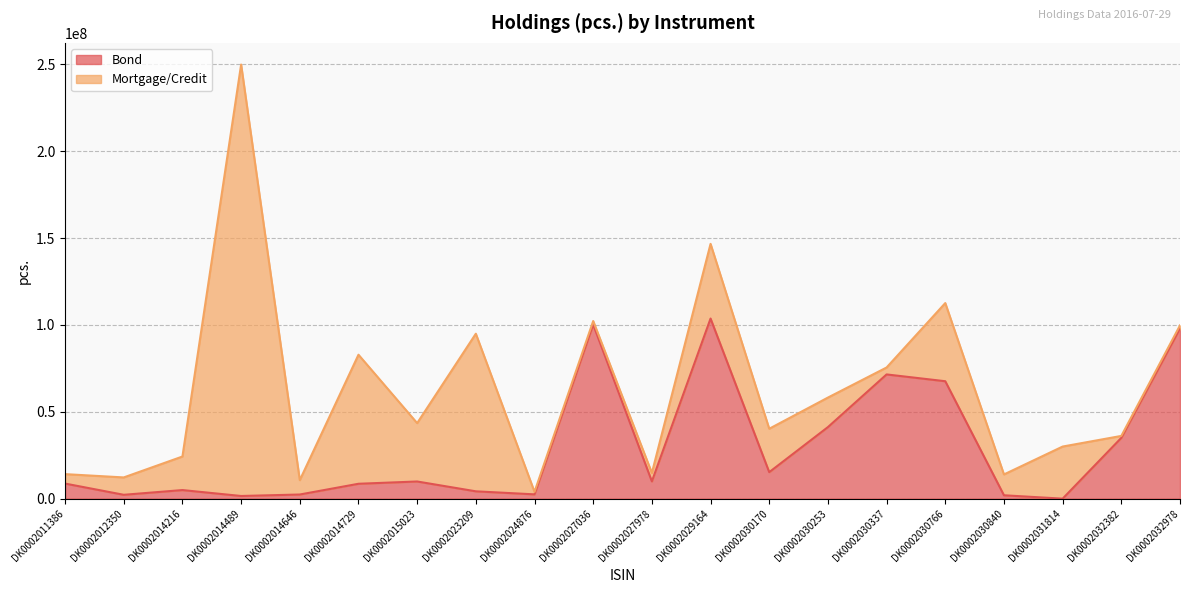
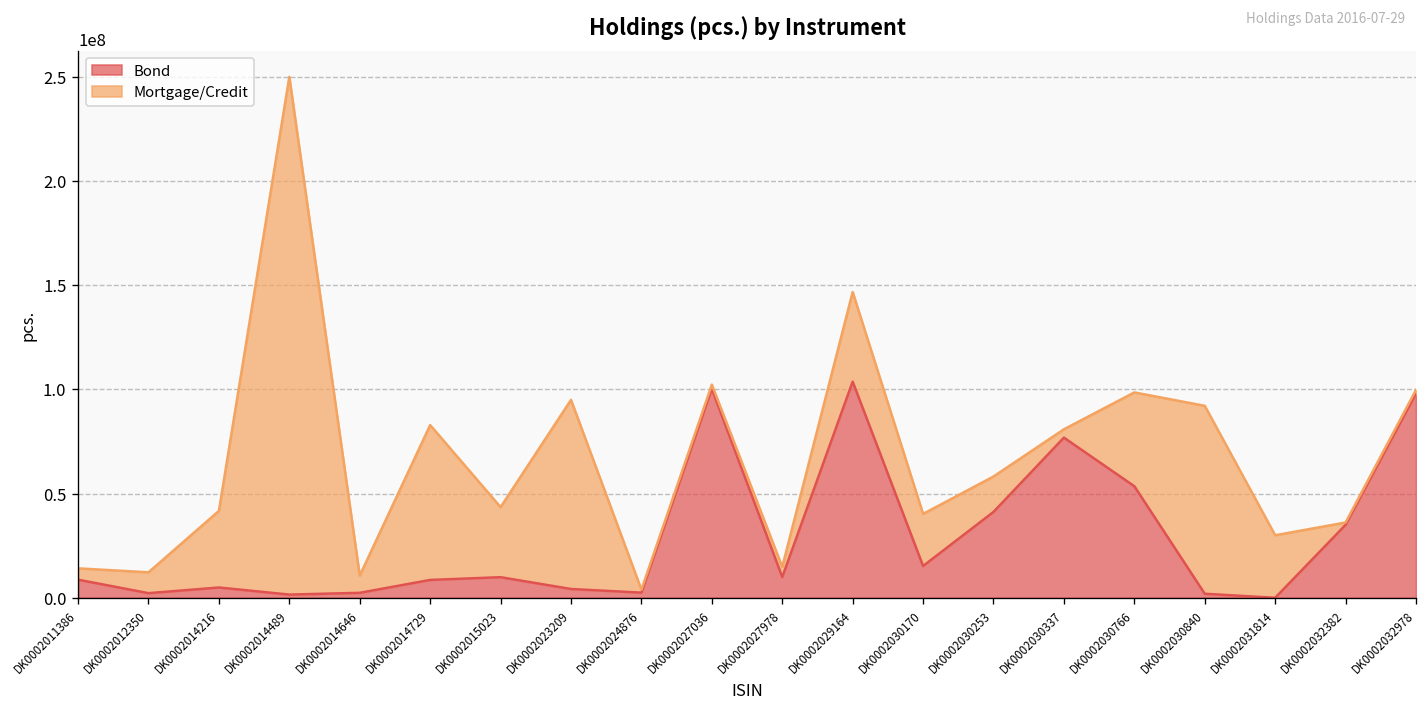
Mortgage/Credit, DK0002014216: 19000000 -> 37000000
Bond, DK0002030337: 72000000 -> 77000000
Bond, DK0002030766: 68000000 -> 54000000
Mortgage/Credit, DK0002030840: 12000000 -> 90000000
